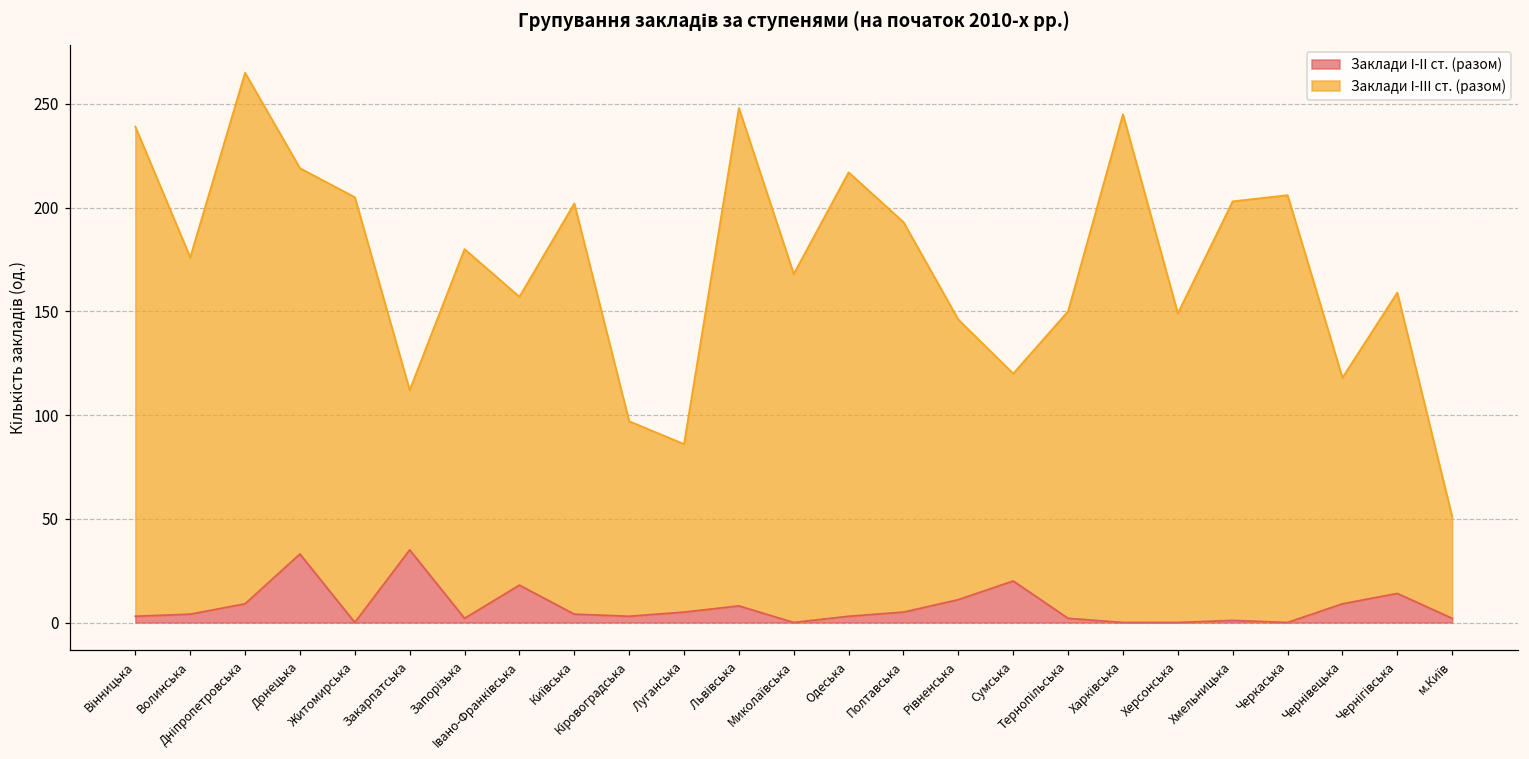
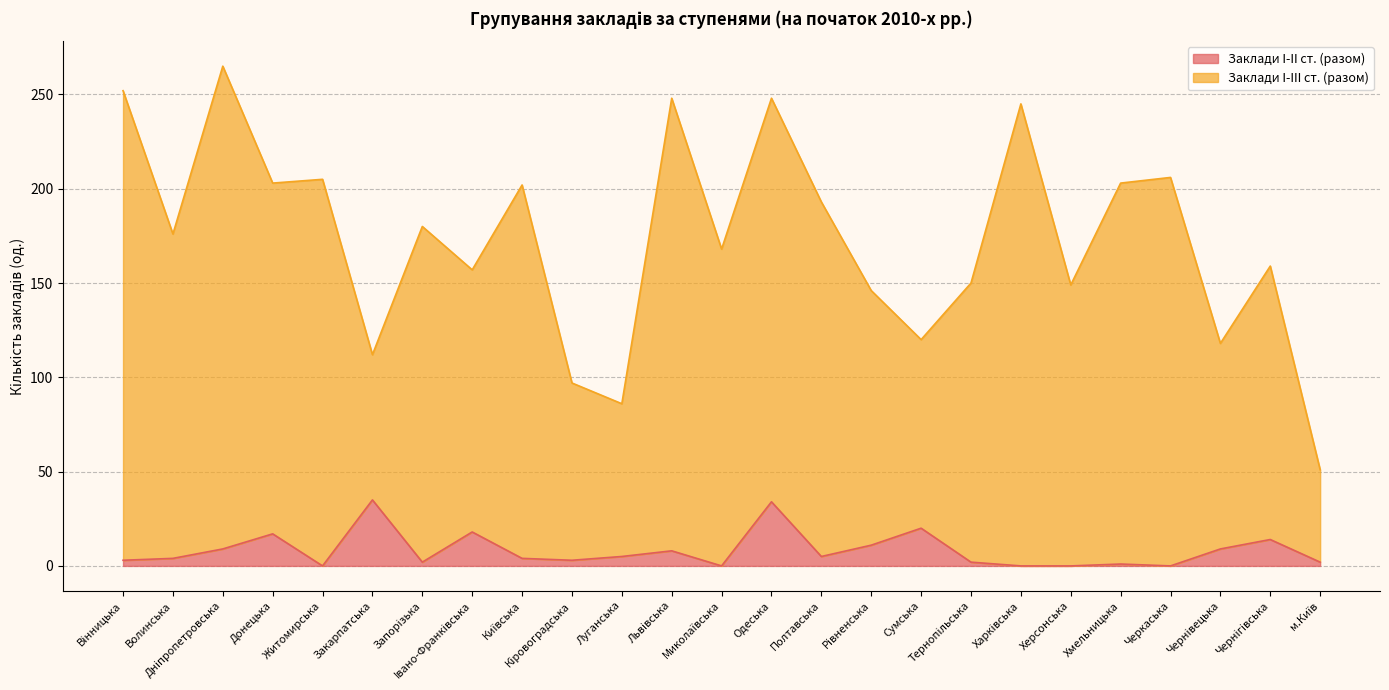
Заклади І-ІІІ ст. (разом), Вінницька: 236 -> 249
Заклади І-ІІ ст. (разом), Донецька: 33 -> 17
Заклади І-ІІ ст. (разом), Одеська: 3 -> 34
